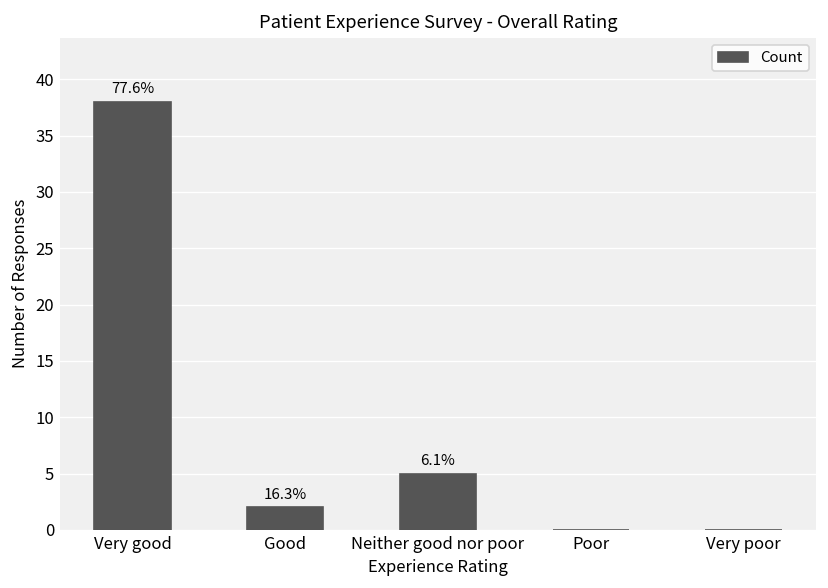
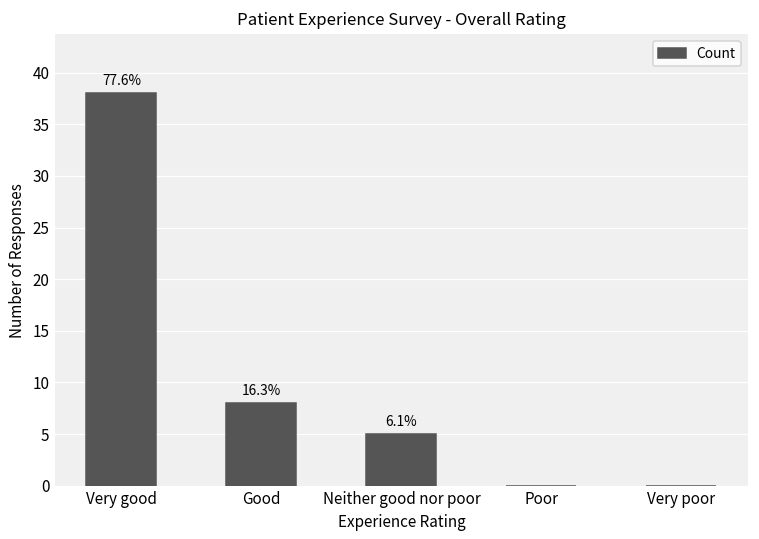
Good: 2 -> 8
